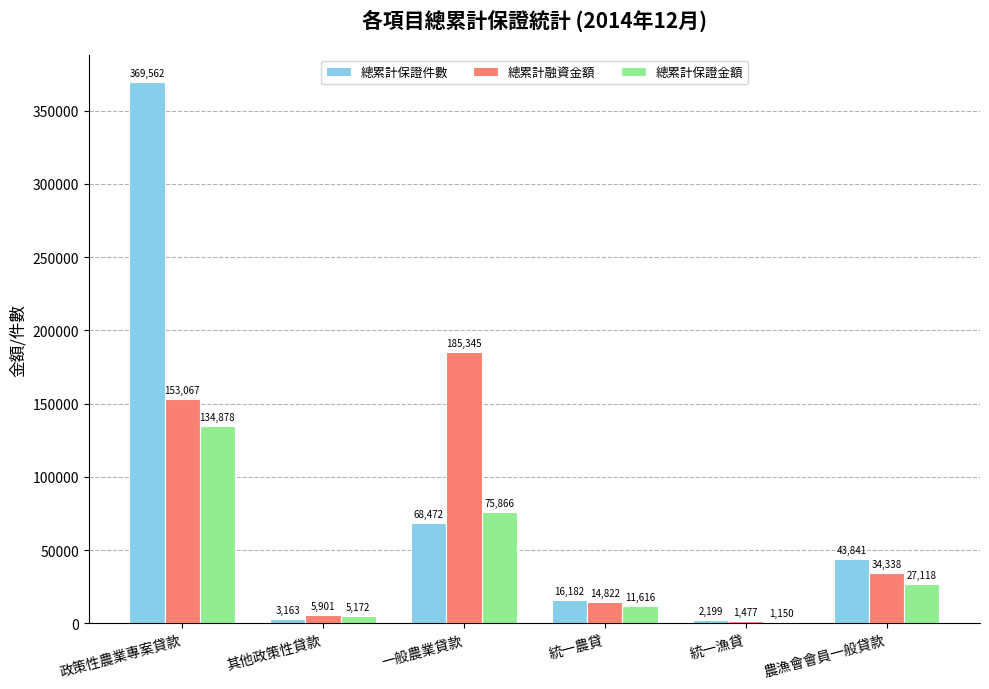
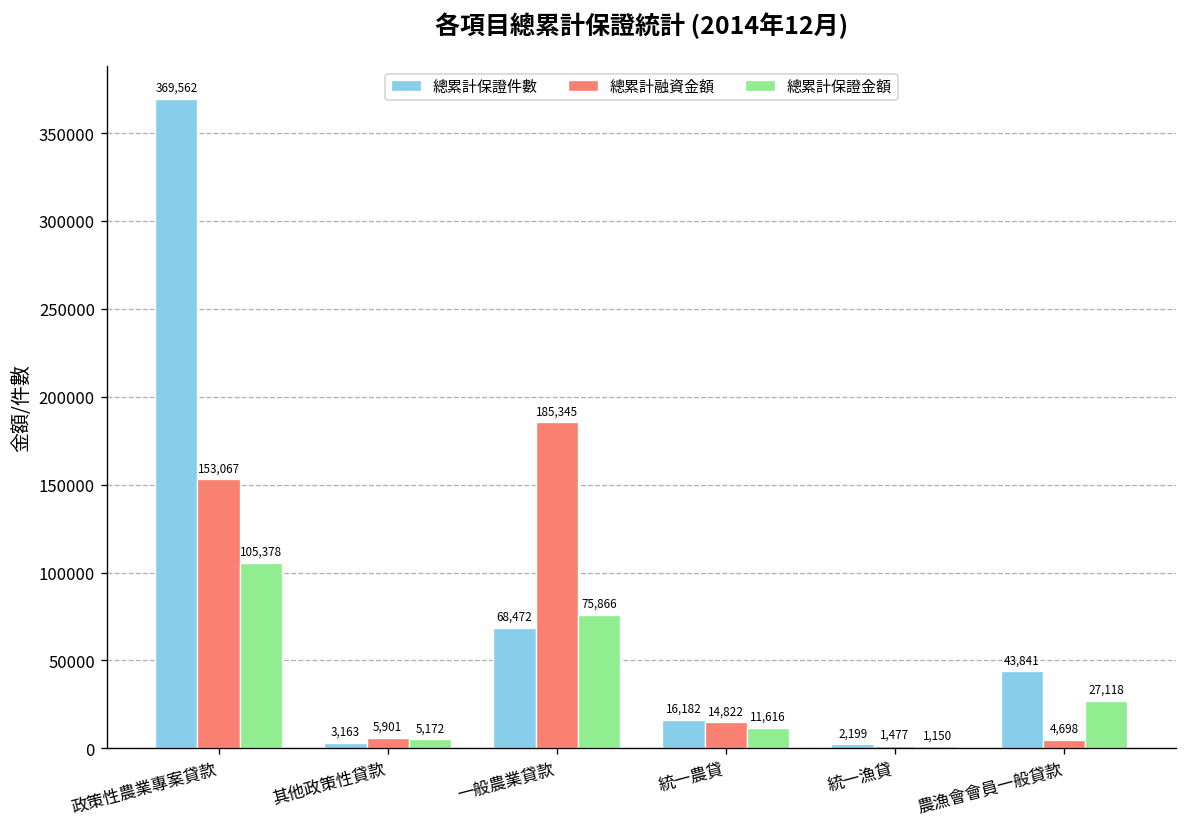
總累計保證金額, 政策性農業專案貸款: 134,878 -> 105,378
總累計融資金額, 農漁會會員一般貸款: 34,338 -> 4,698
